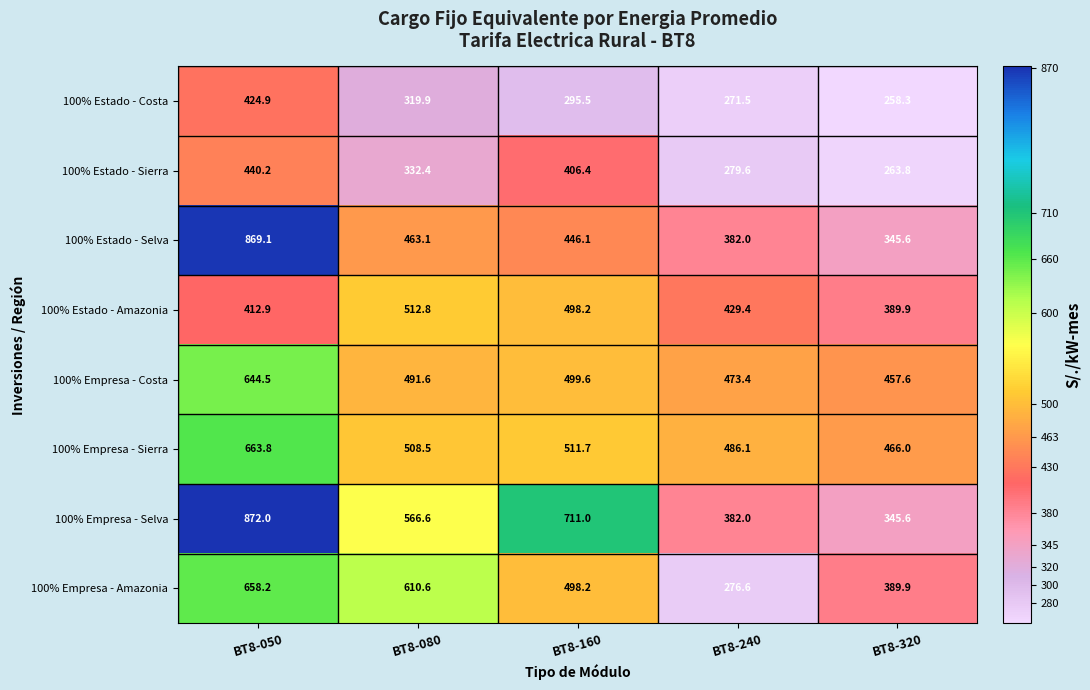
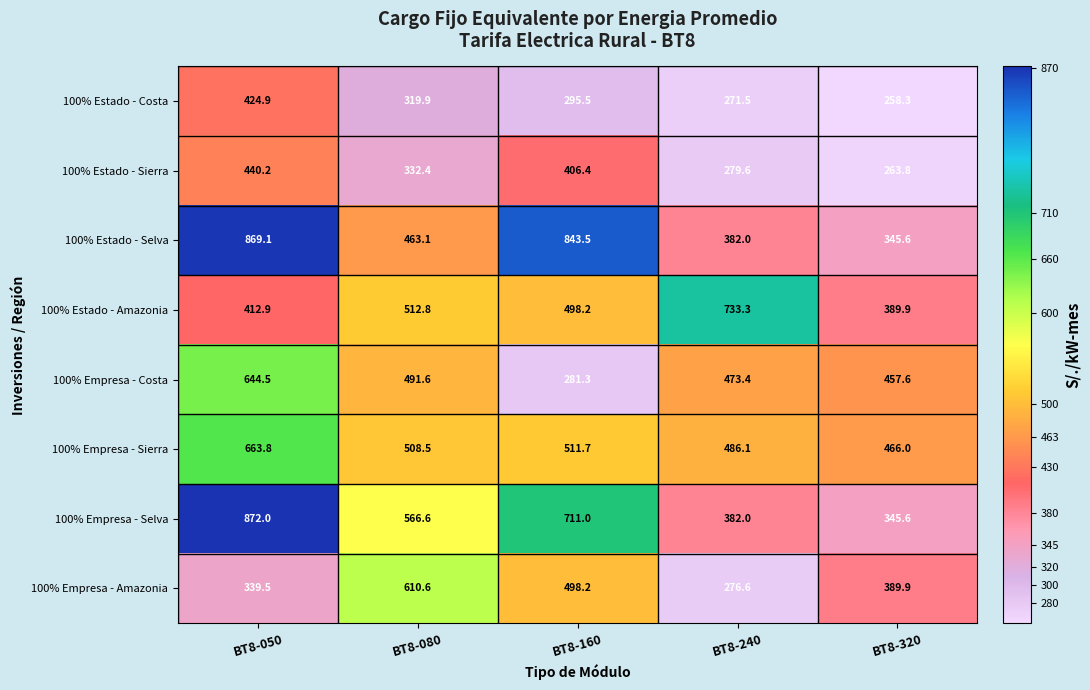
100% Estado - Selva, BT8-160: 446.1 -> 843.5
100% Estado - Amazonia, BT8-240: 429.4 -> 733.3
100% Empresa - Costa, BT8-160: 499.6 -> 281.3
100% Empresa - Amazonia, BT8-050: 658.2 -> 339.5
